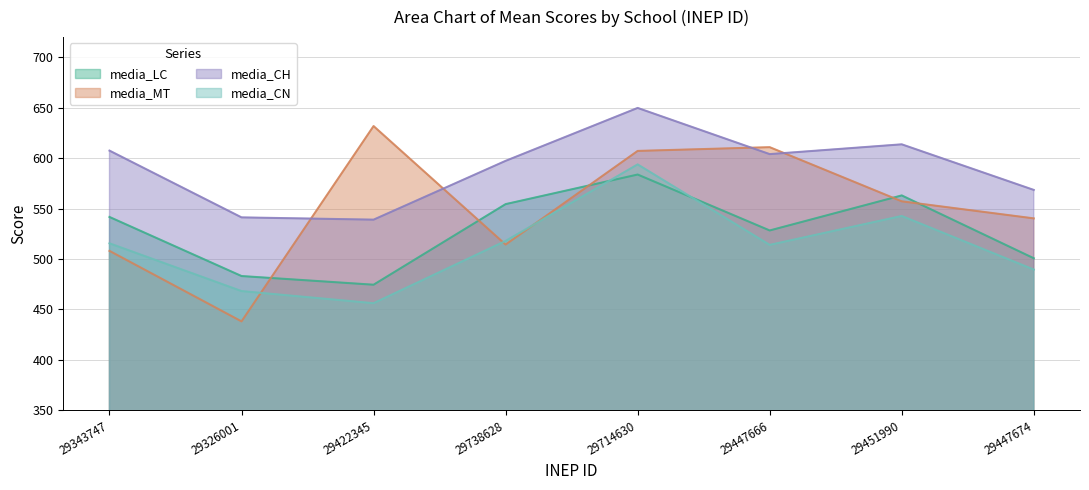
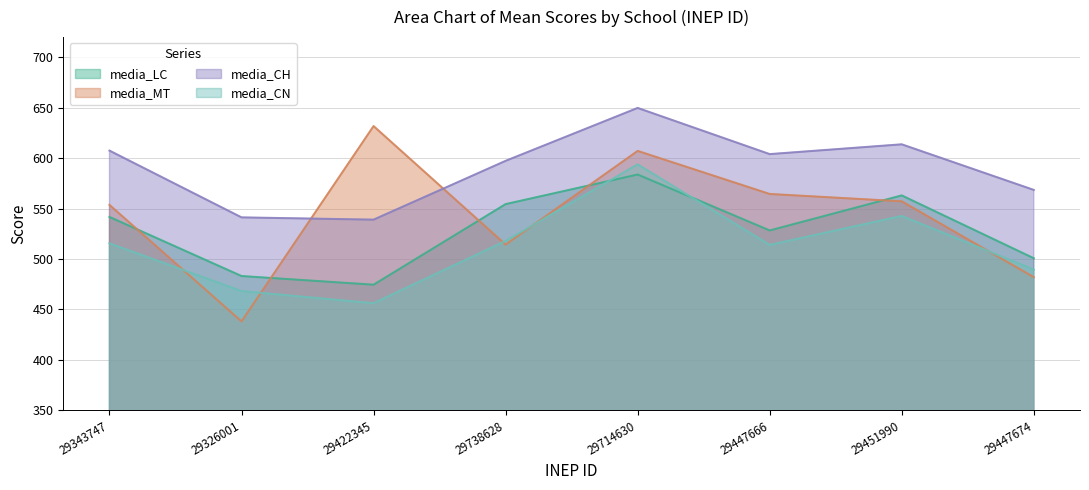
media_MT, 29343747: 508 -> 554
media_MT, 29447666: 611 -> 564
media_MT, 29447674: 540 -> 482
